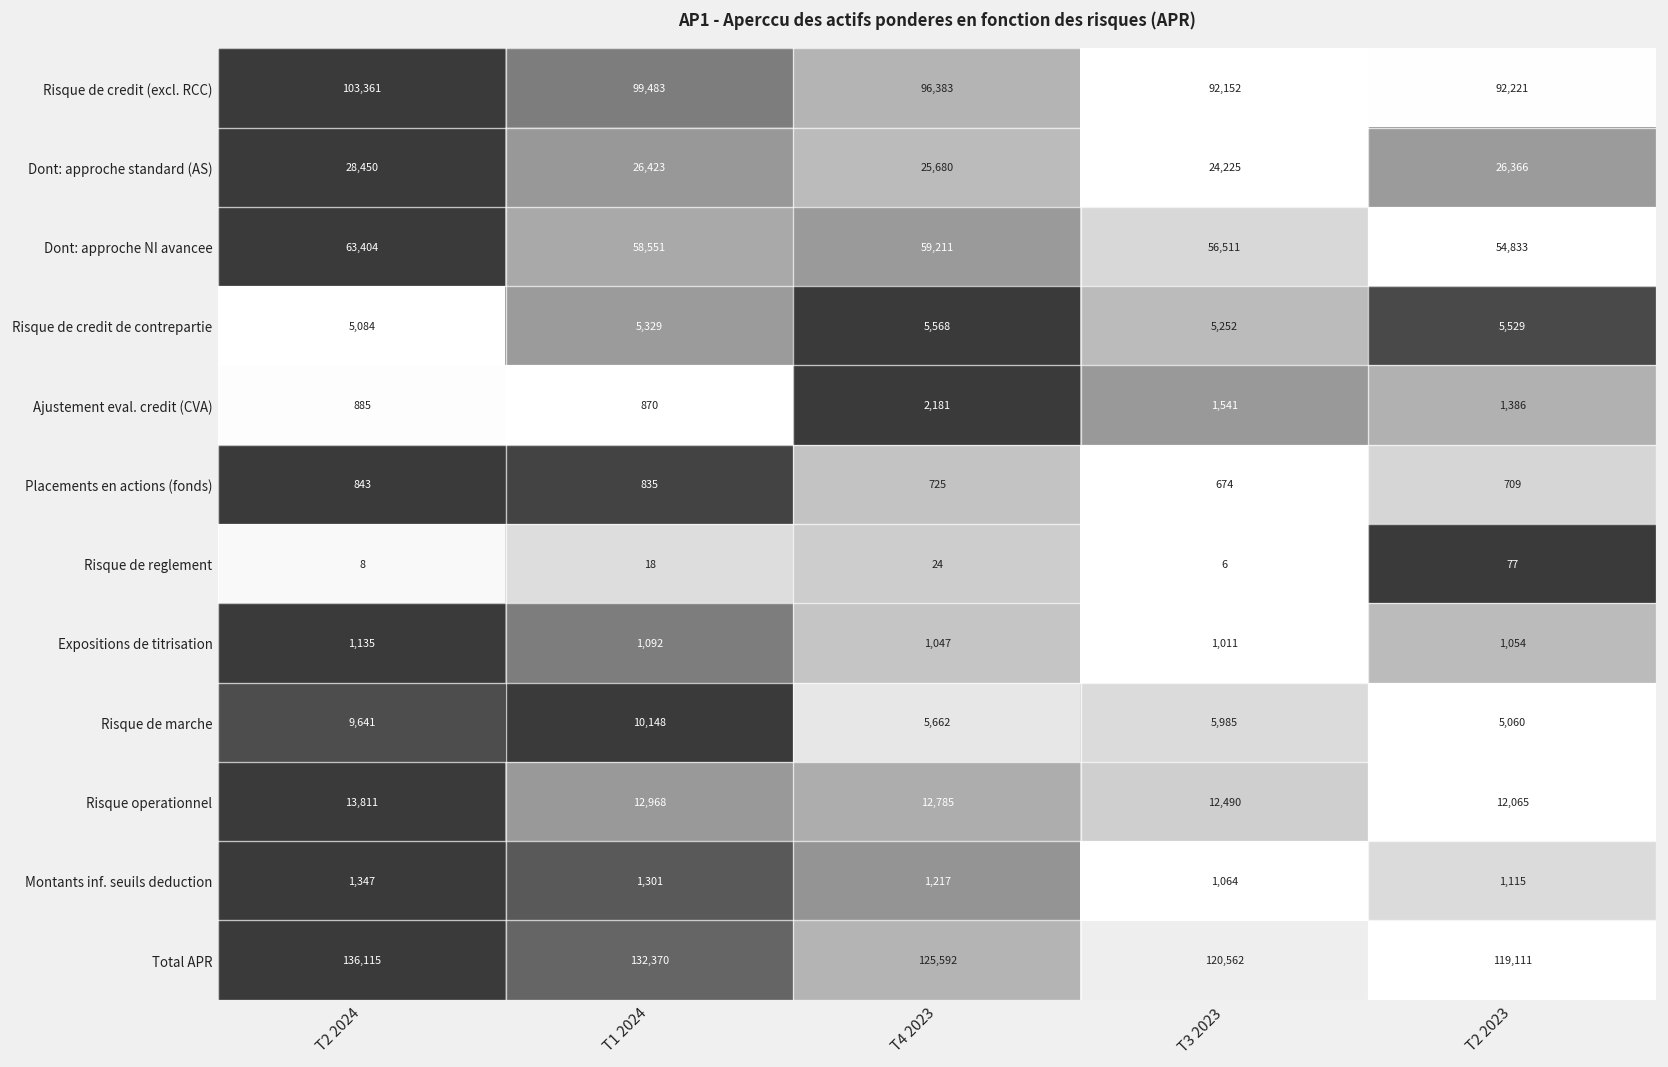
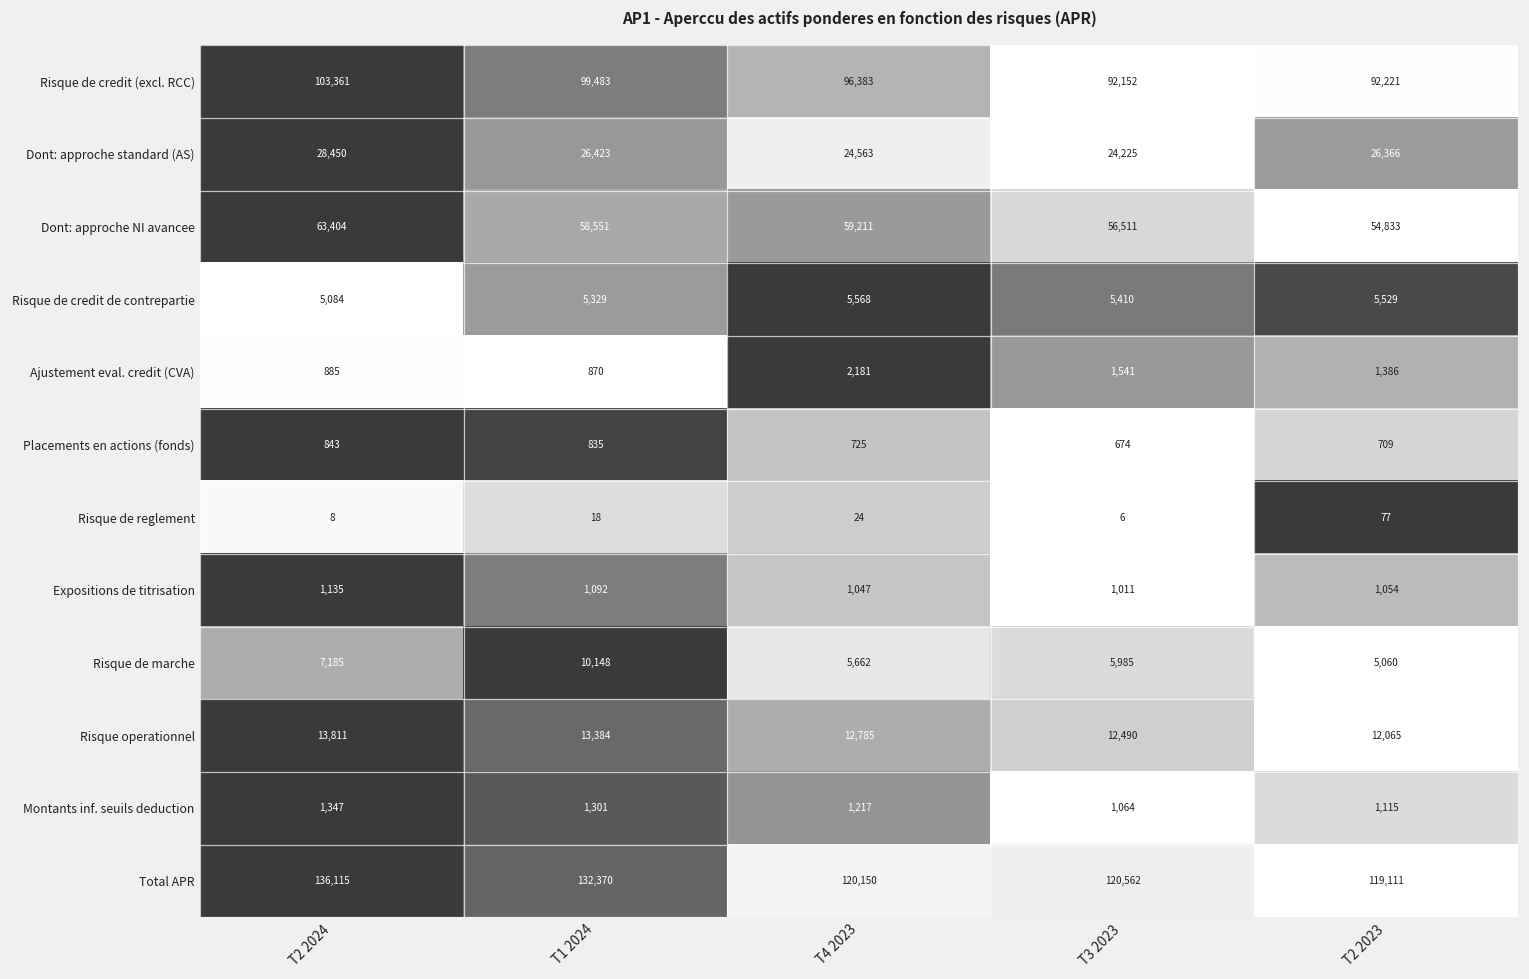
Dont: approche standard (AS), T4 2023: 25,680 -> 24,563
Risque de credit de contrepartie, T3 2023: 5,252 -> 5,410
Risque de marche, T2 2024: 9,641 -> 7,185
Risque operationnel, T1 2024: 12,968 -> 13,384
Total APR, T4 2023: 125,592 -> 120,150
